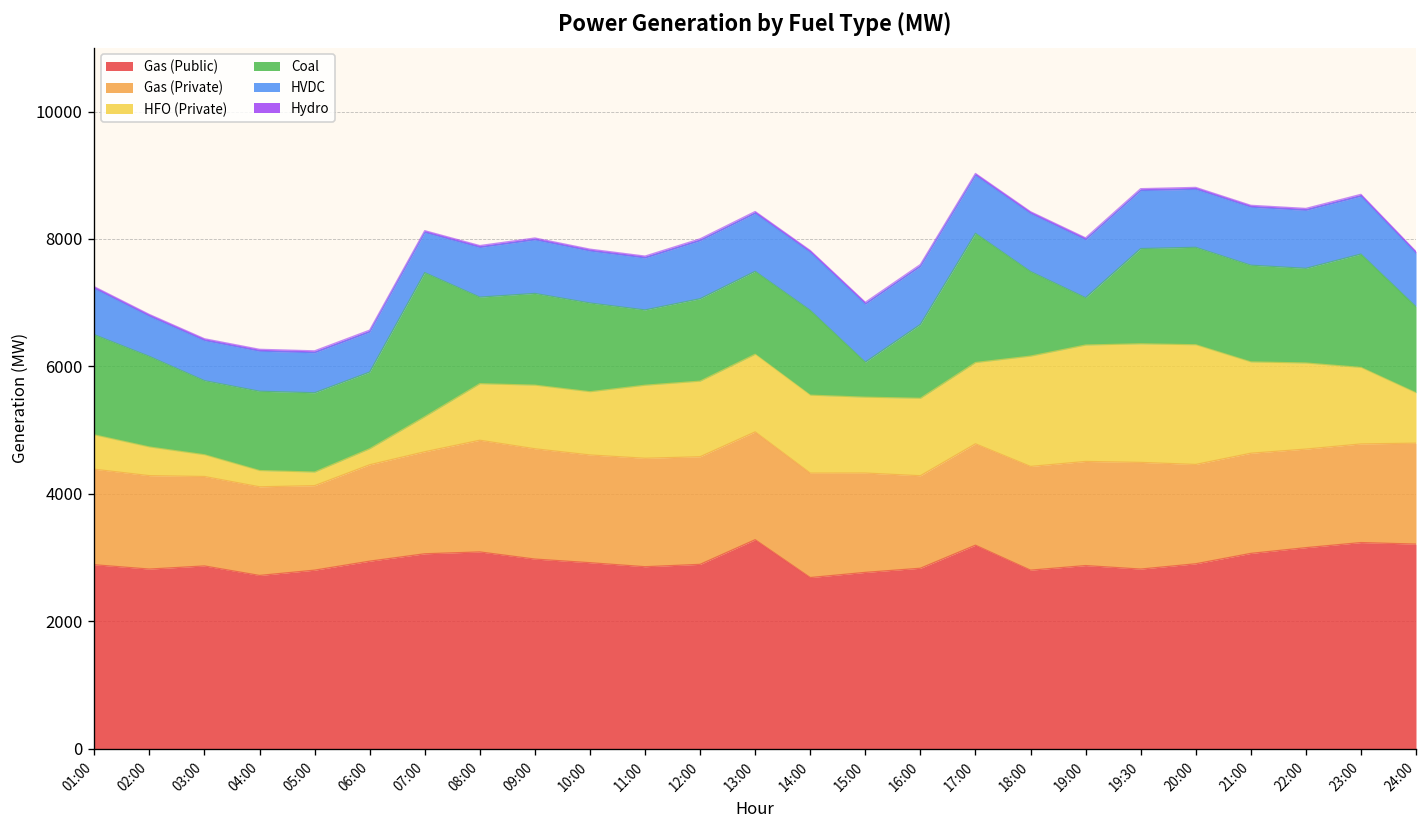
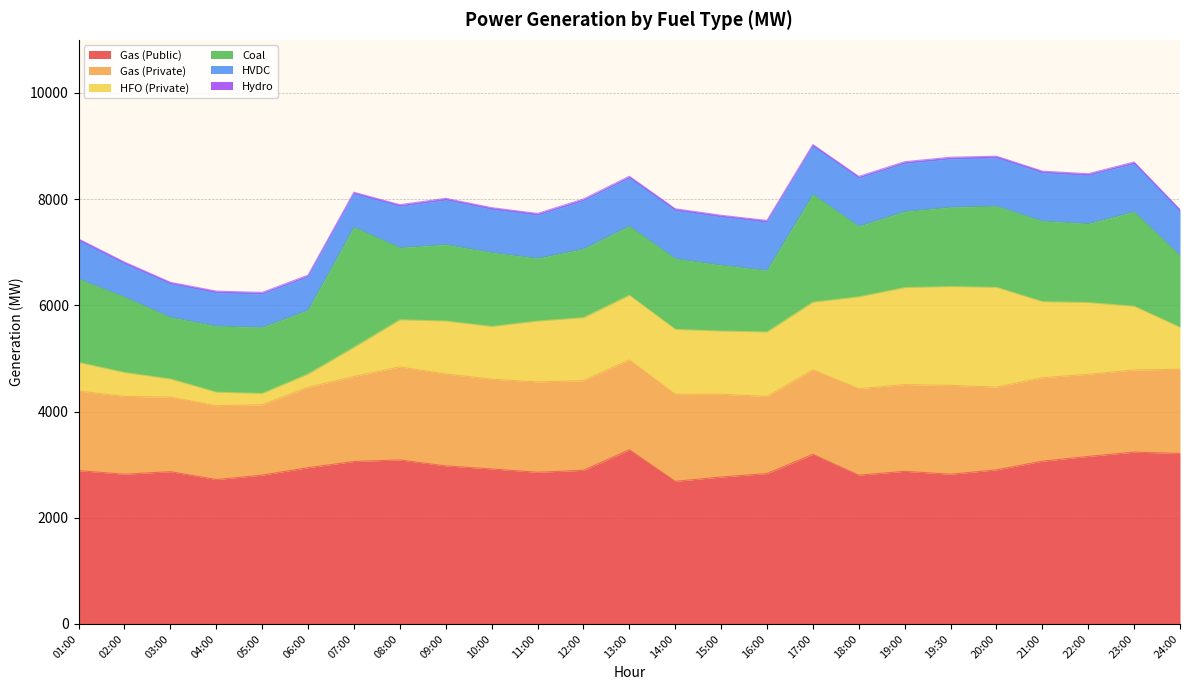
Coal, 15:00: 600 -> 1200
Coal, 19:00: 700 -> 1400
